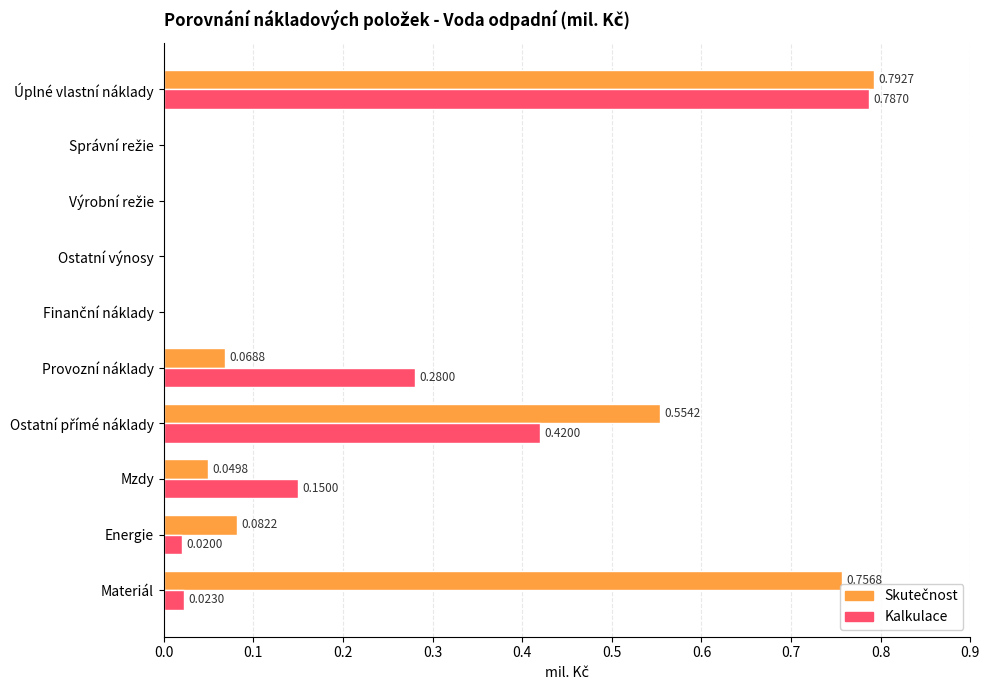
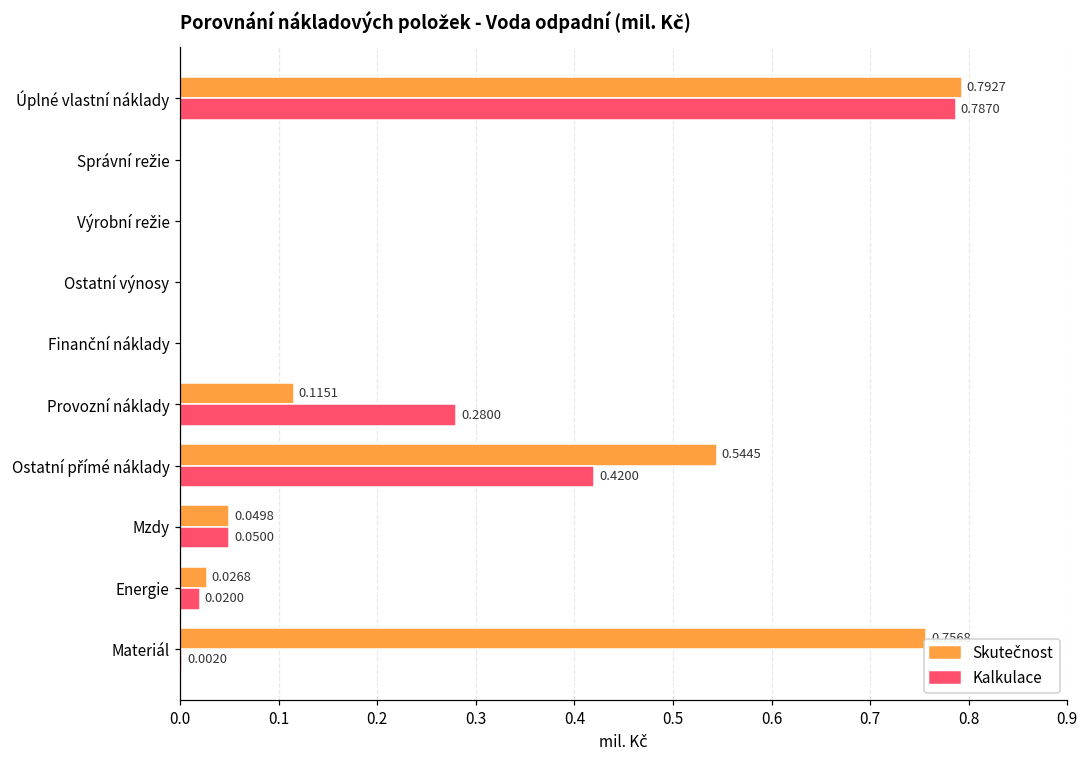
Skutečnost, Provozní náklady: 0.0688 -> 0.1151
Skutečnost, Ostatní přímé náklady: 0.5542 -> 0.5445
Kalkulace, Mzdy: 0.1500 -> 0.0500
Skutečnost, Energie: 0.0822 -> 0.0268
Kalkulace, Materiál: 0.0230 -> 0.0020
